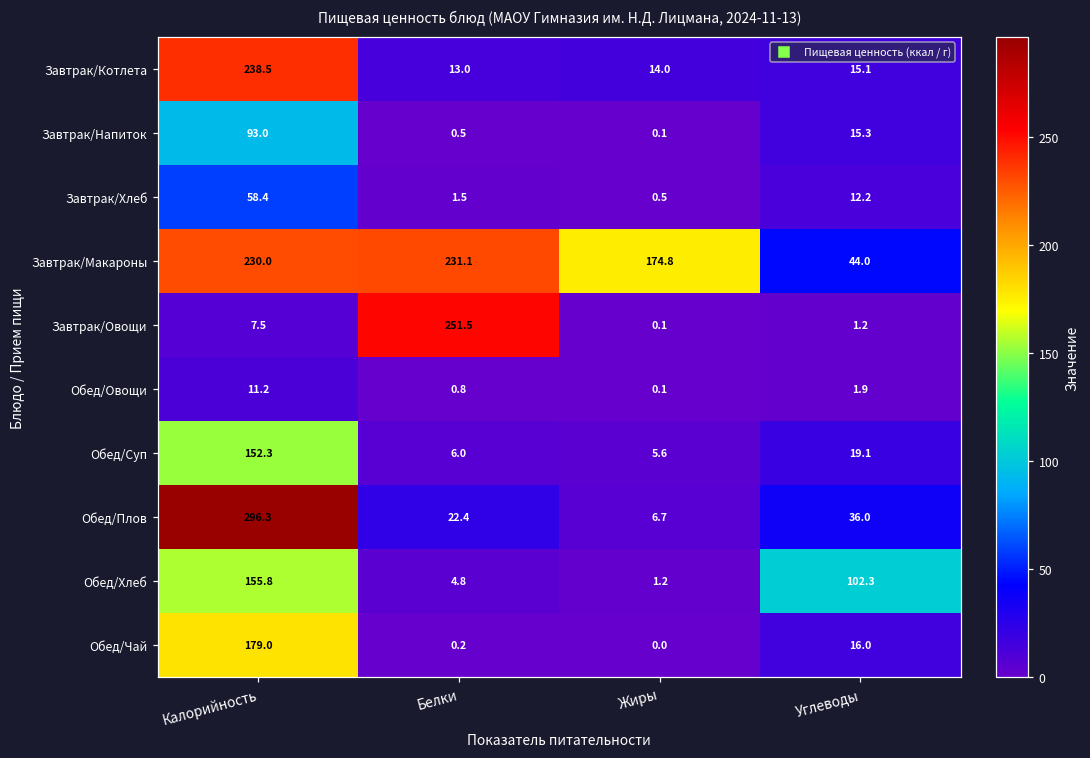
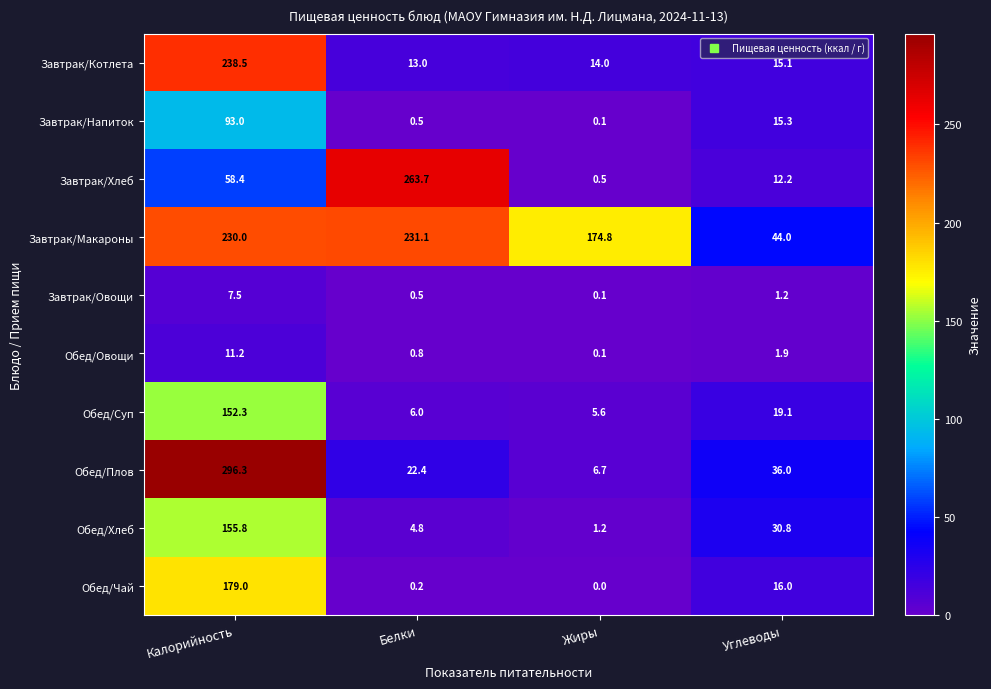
Завтрак/Хлеб, Белки: 1.5 -> 263.7
Завтрак/Овощи, Белки: 251.5 -> 0.5
Обед/Хлеб, Углеводы: 102.3 -> 30.8
